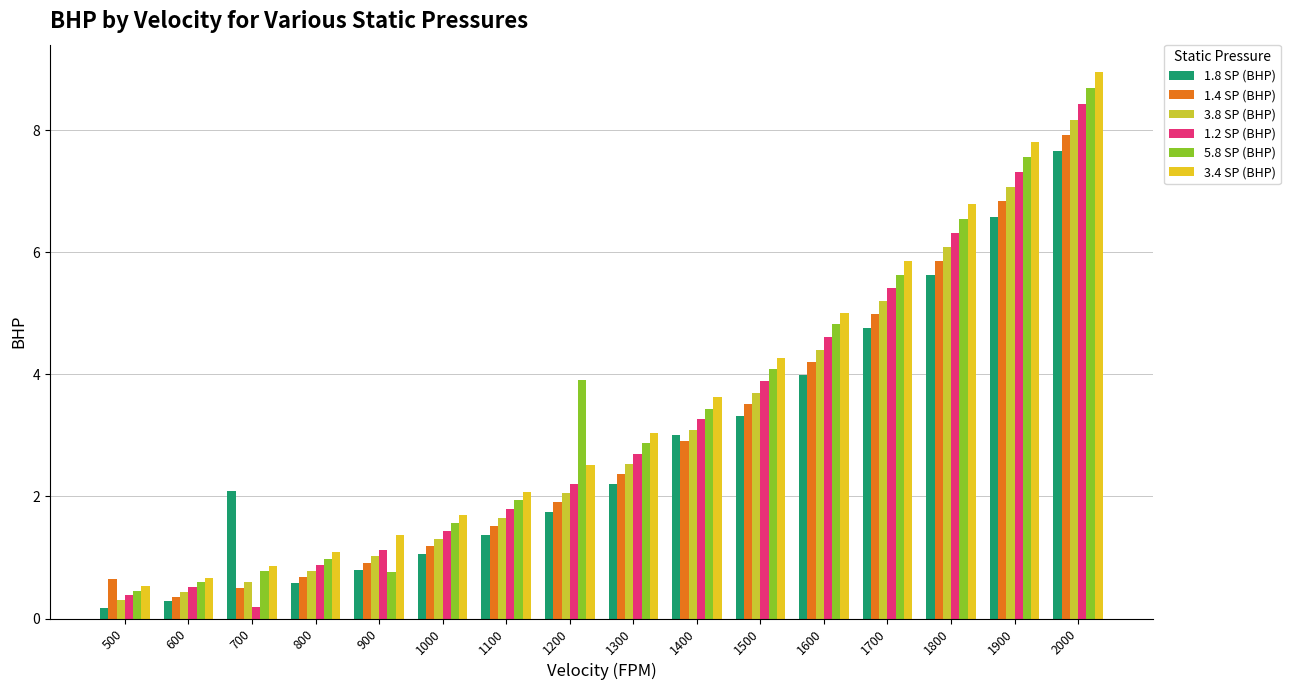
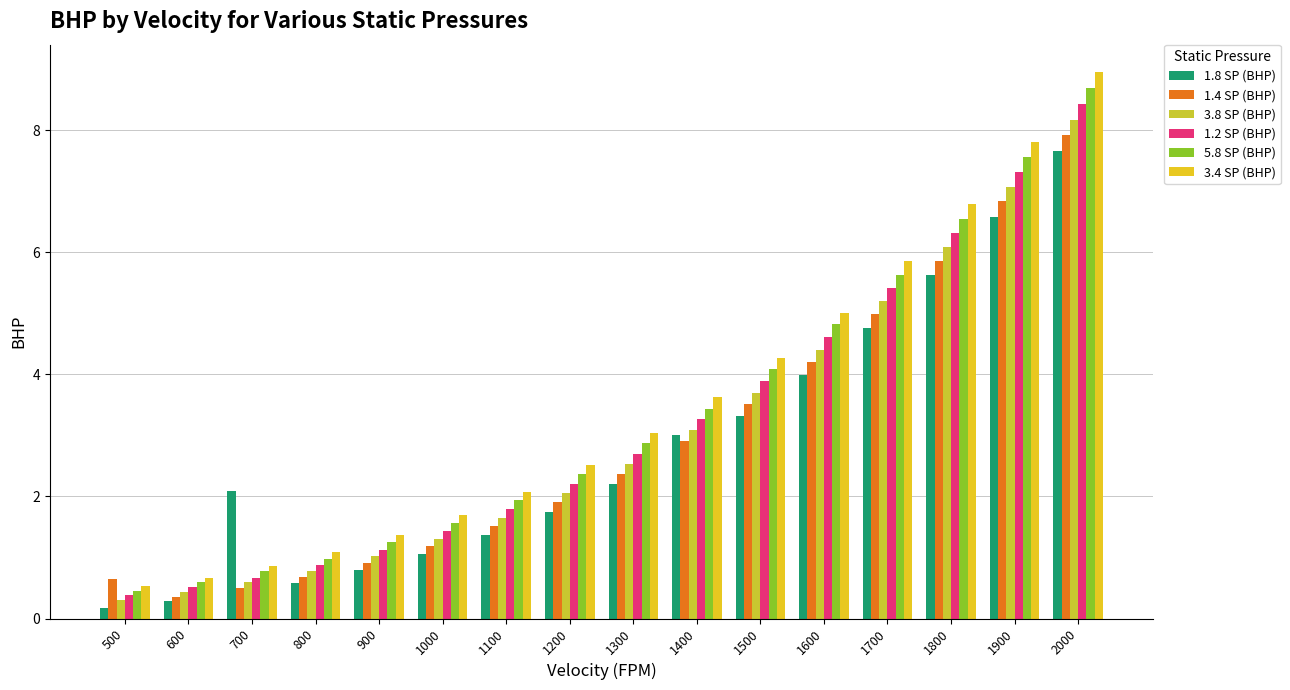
1.2 SP (BHP), 700: 0.2 -> 0.7
5.8 SP (BHP), 900: 0.8 -> 1.3
5.8 SP (BHP), 1200: 3.9 -> 2.4
